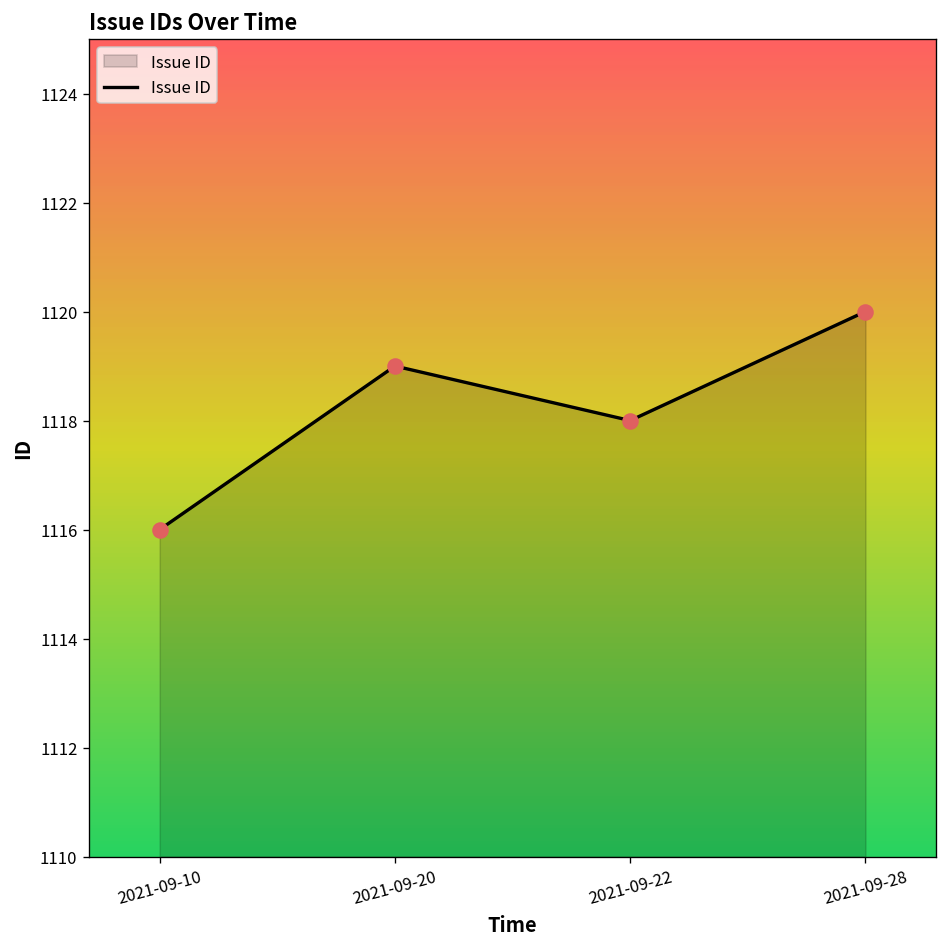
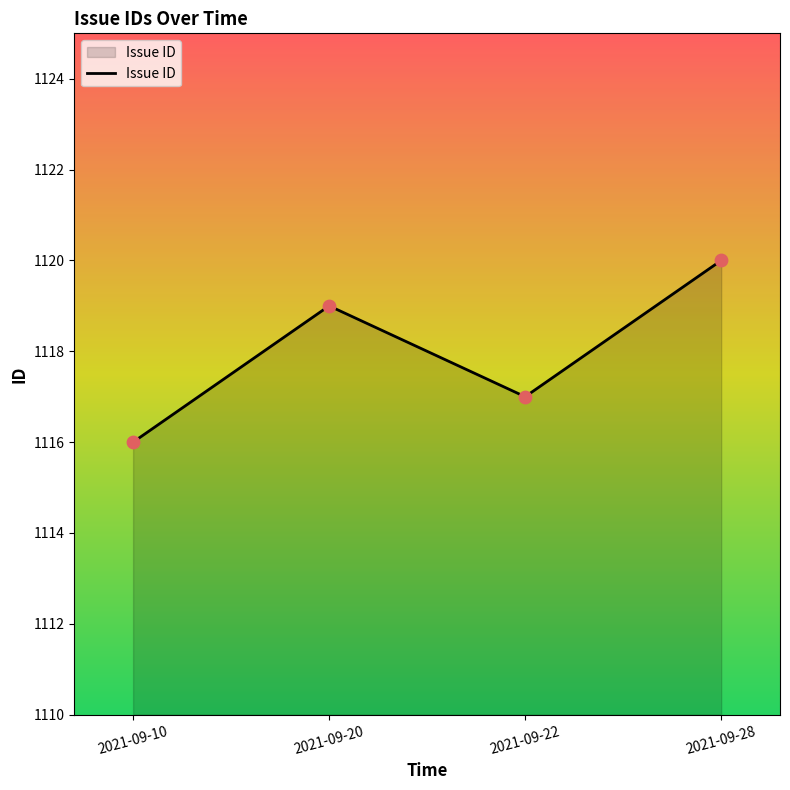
2021-09-22: 1118 -> 1117
